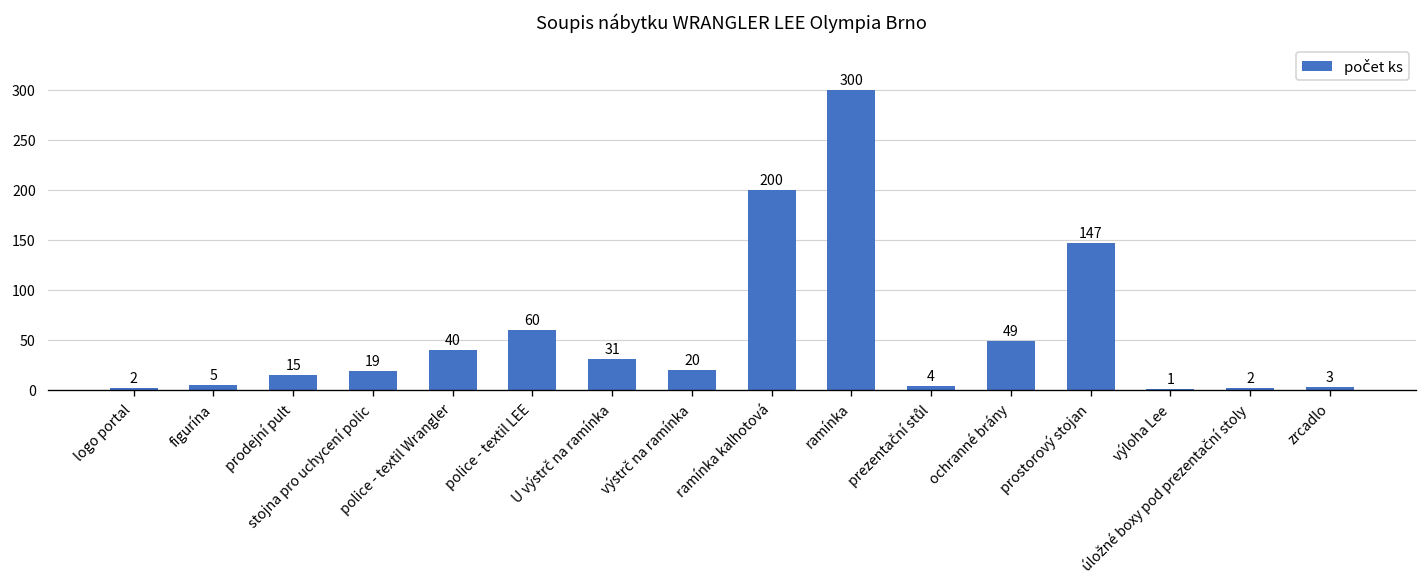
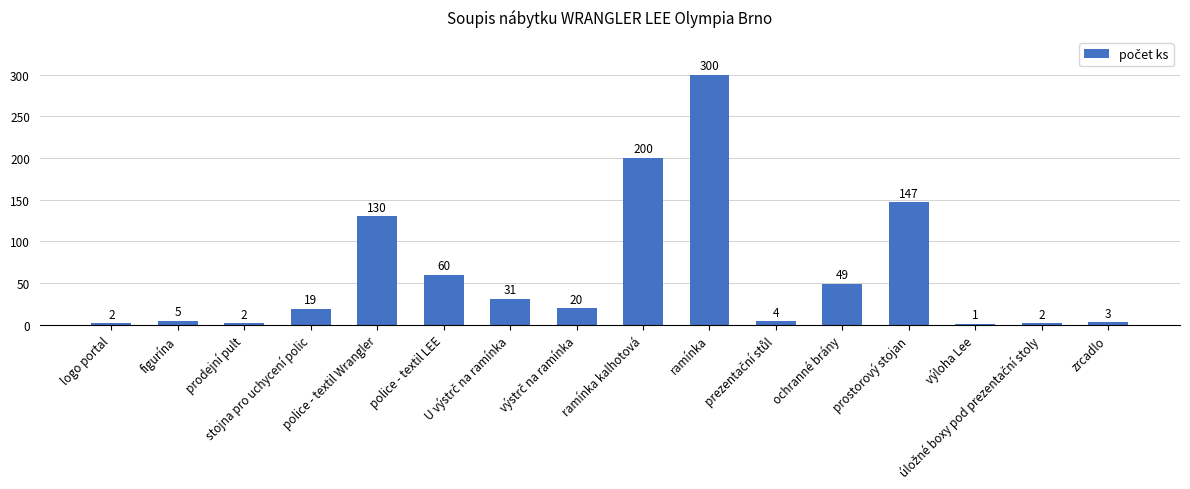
prodejní pult: 15 -> 2
police - textil Wrangler: 40 -> 130
